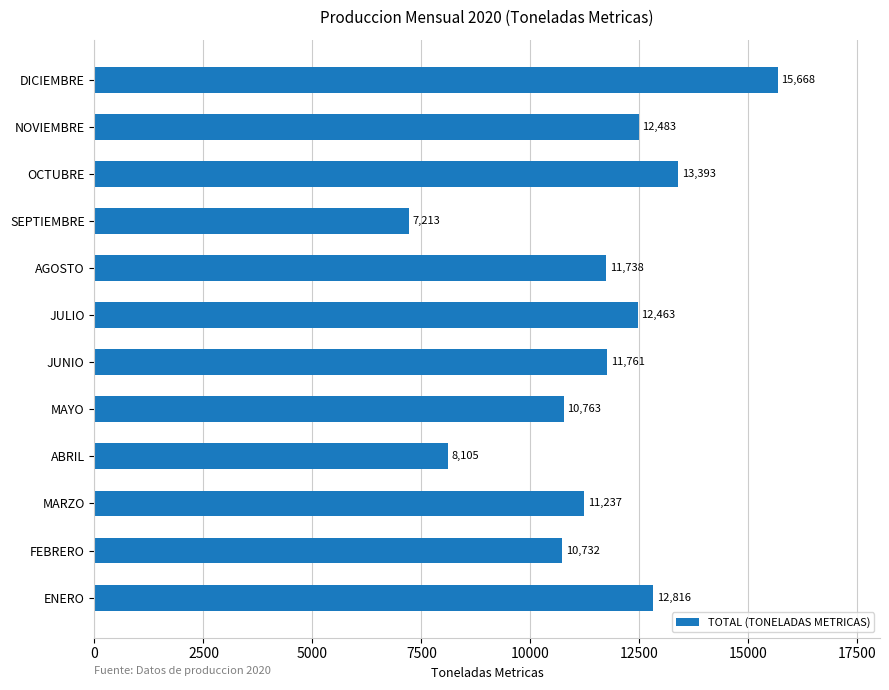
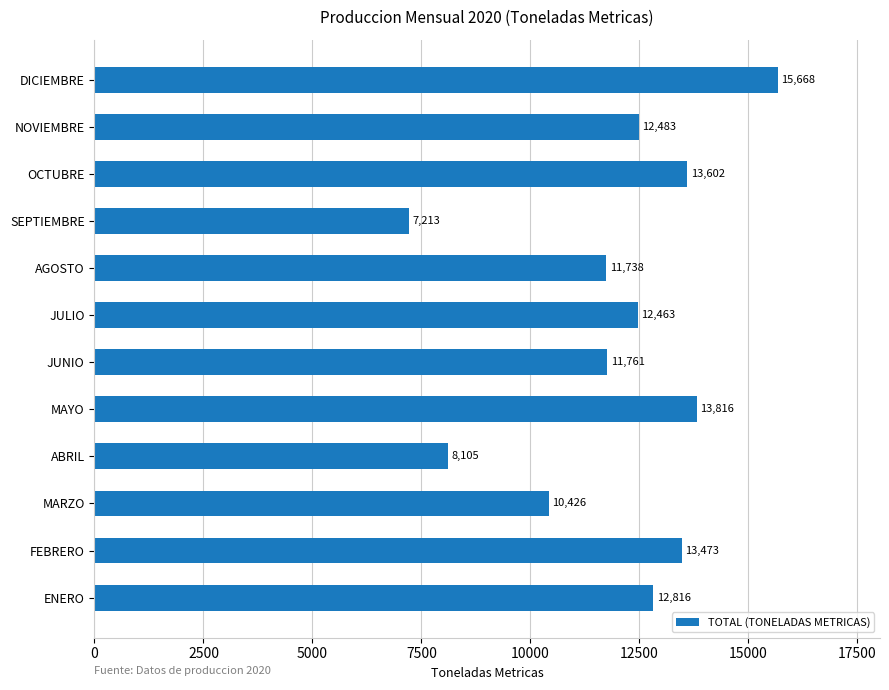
OCTUBRE: 13,393 -> 13,602
MAYO: 10,763 -> 13,816
MARZO: 11,237 -> 10,426
FEBRERO: 10,732 -> 13,473
